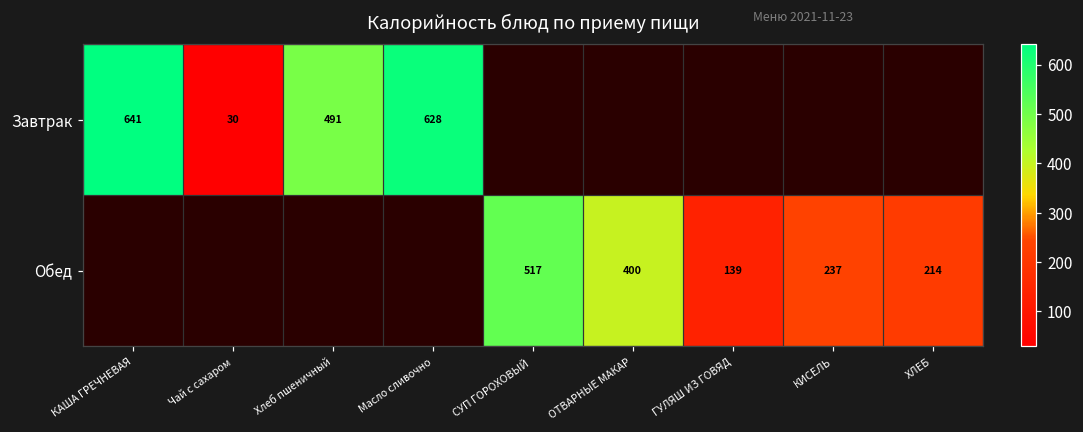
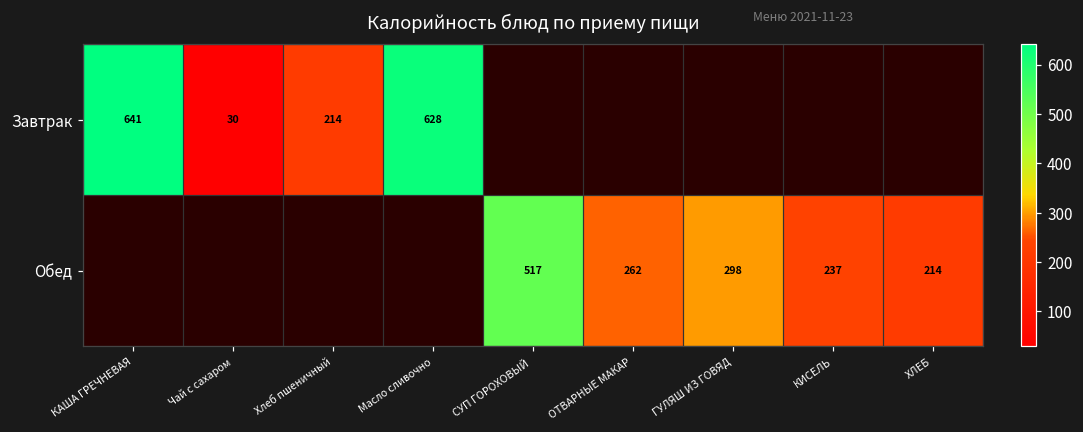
Завтрак, Хлеб пшеничный: 491 -> 214
Обед, ОТВАРНЫЕ МАКАР: 400 -> 262
Обед, ГУЛЯШ ИЗ ГОВЯД: 139 -> 298
